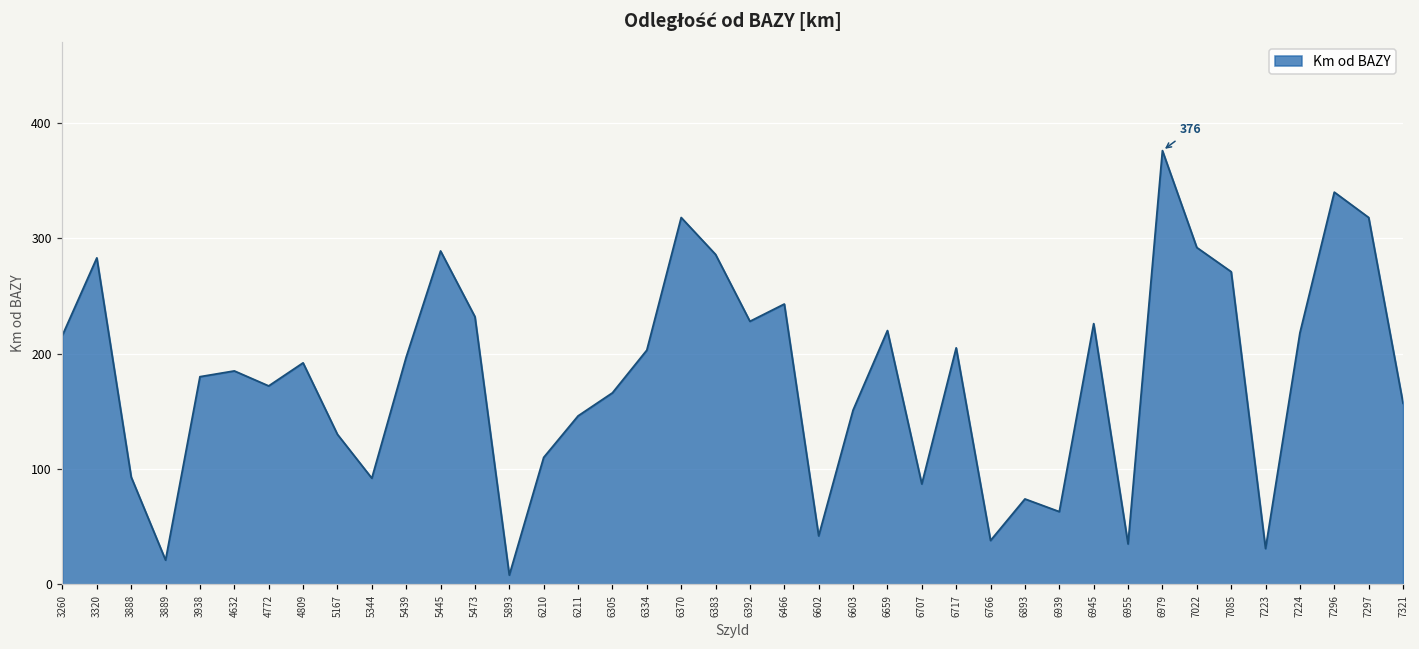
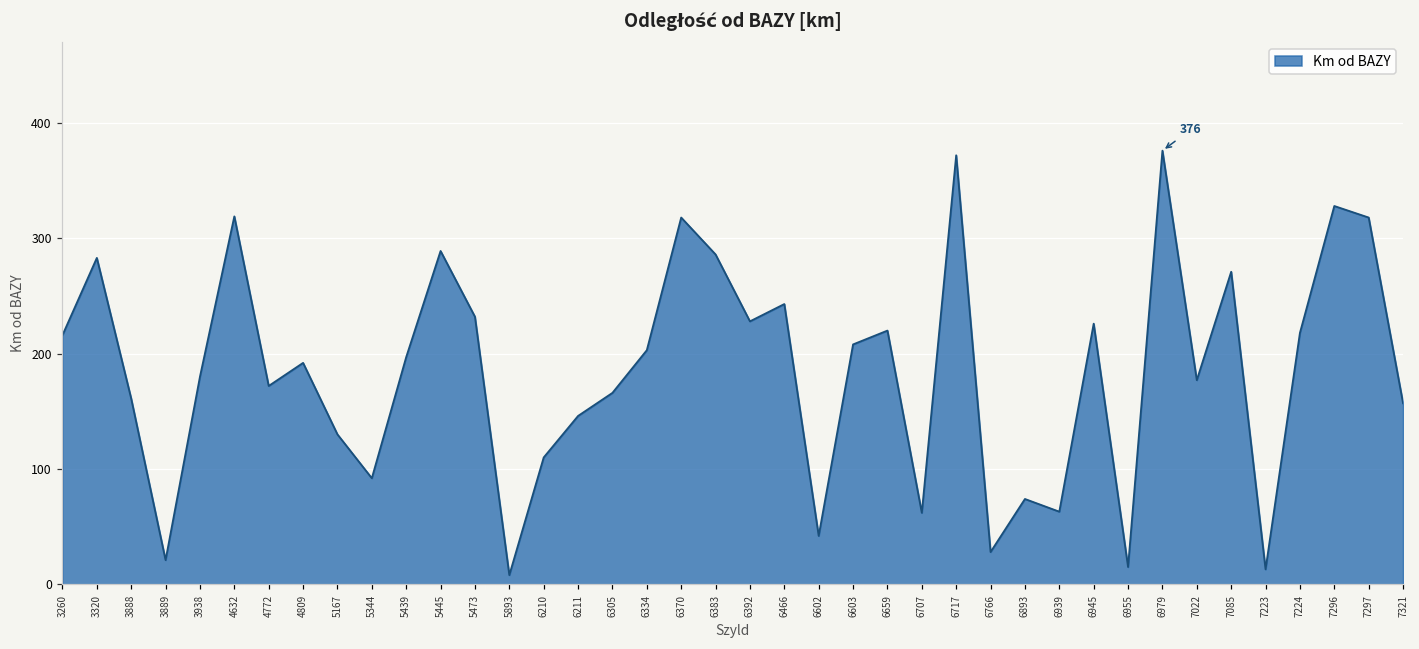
3888: 93 -> 161
4632: 185 -> 319
6603: 151 -> 208
6707: 87 -> 62
6717: 205 -> 372
6766: 38 -> 28
6955: 35 -> 15
7022: 292 -> 177
7223: 31 -> 13
7296: 340 -> 328
